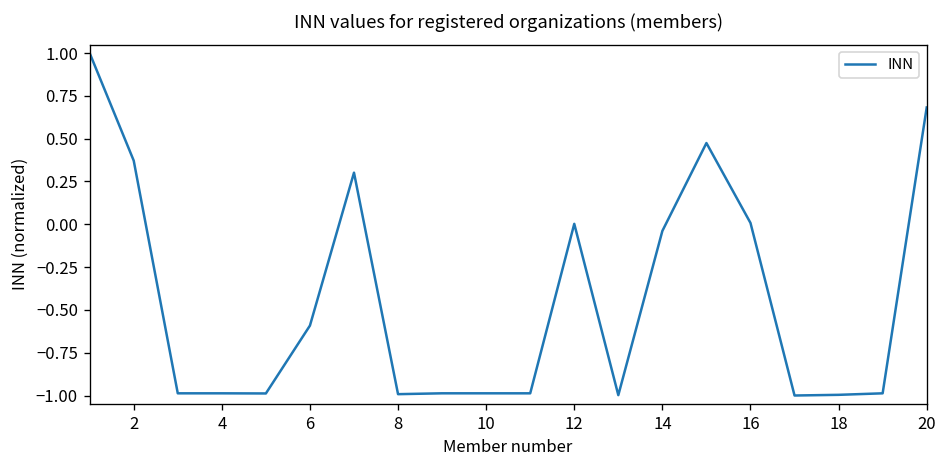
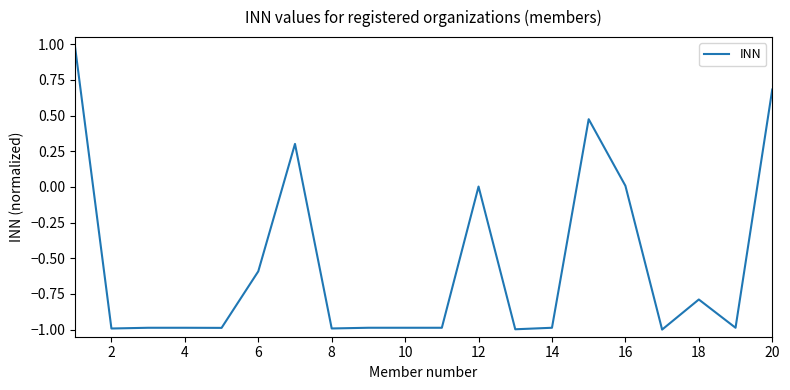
2: 0.37 -> -0.99
14: -0.04 -> -0.99
18: -1.00 -> -0.79
